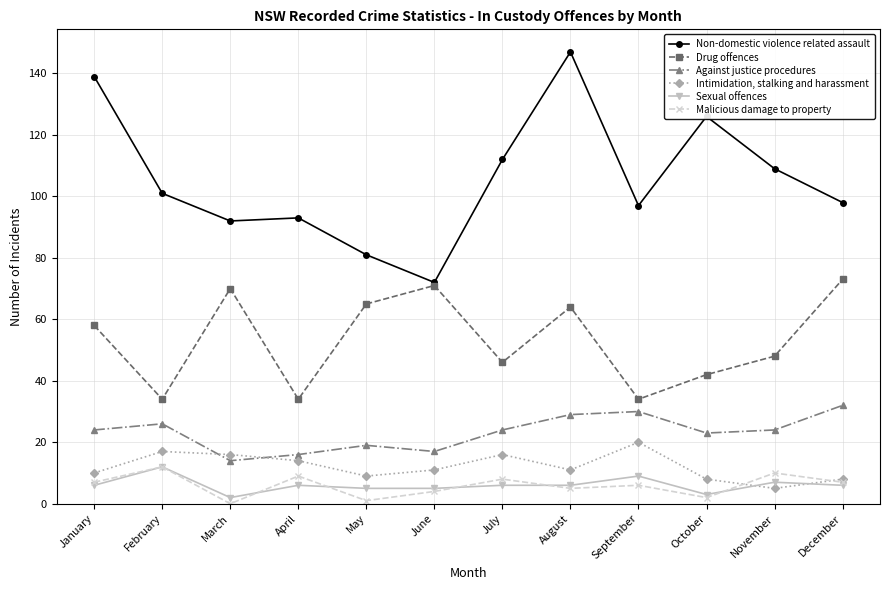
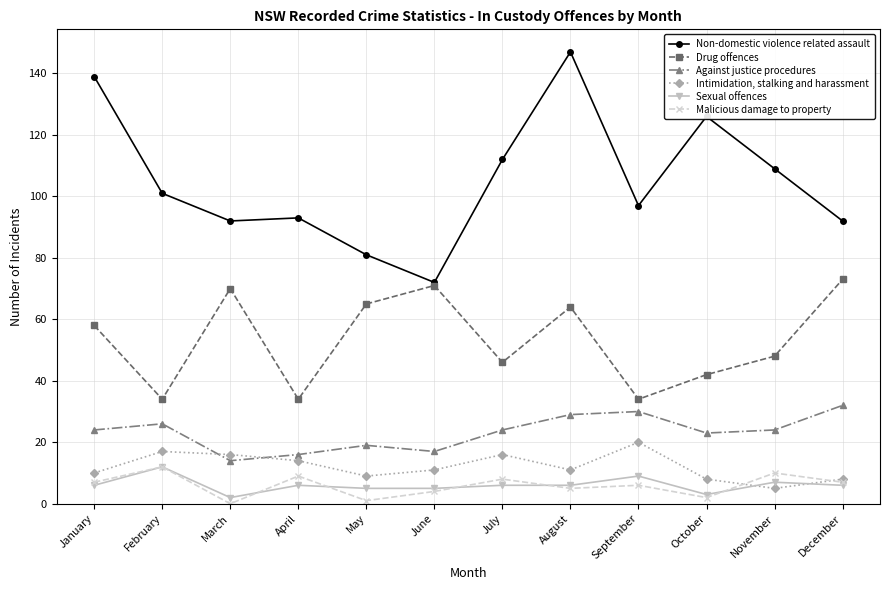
Non-domestic violence related assault, December: 98 -> 92
